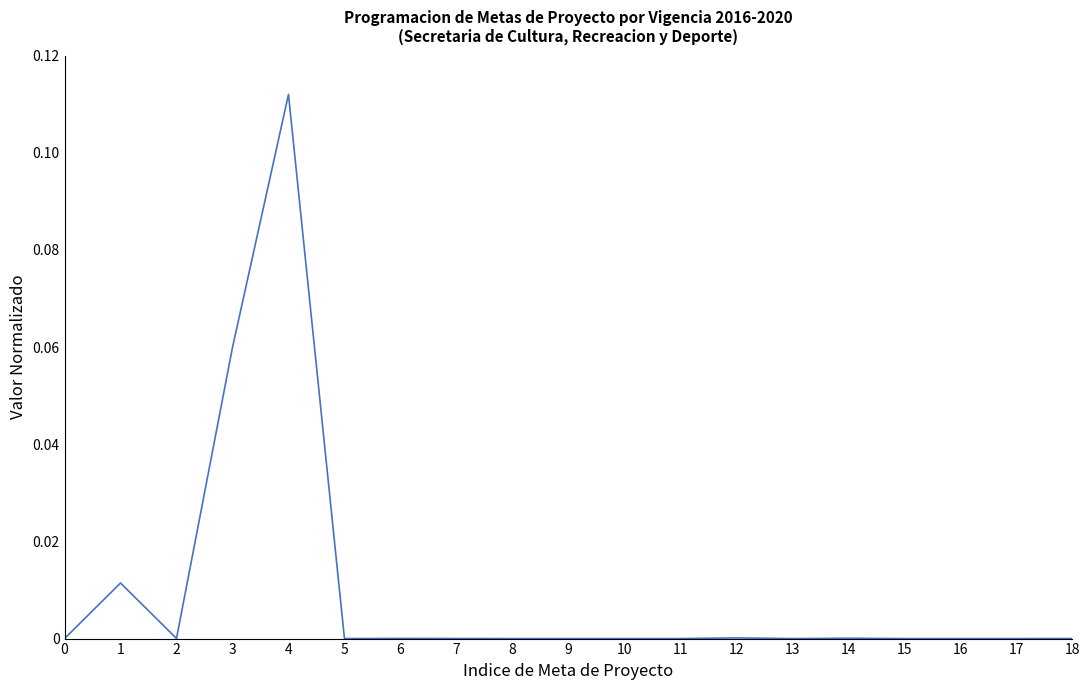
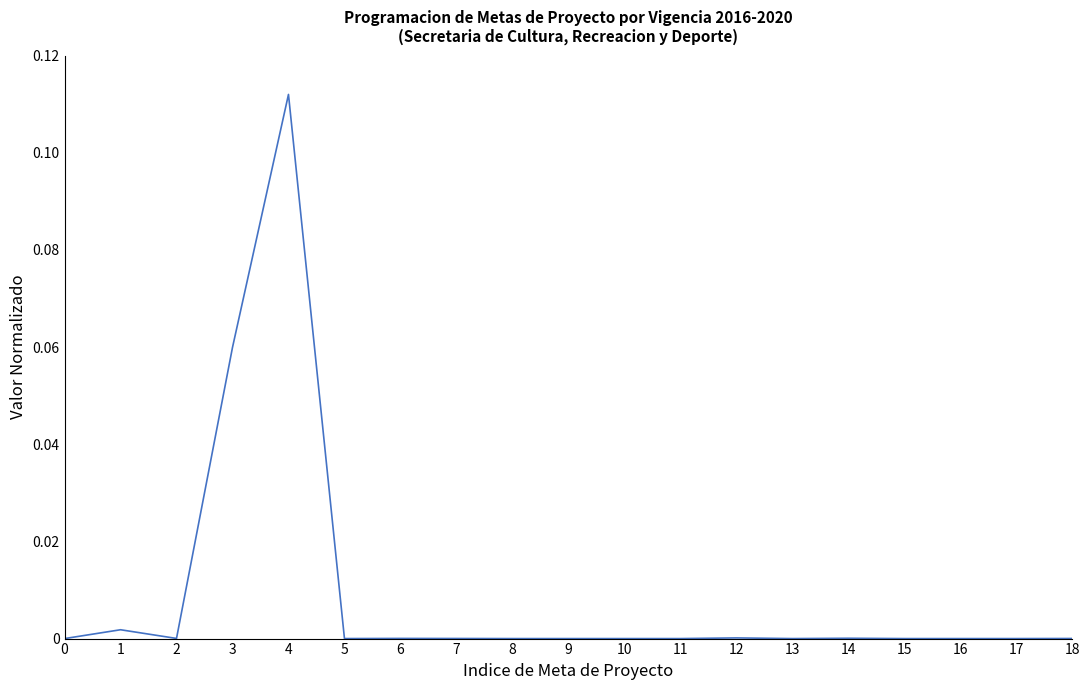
1: 0.011 -> 0.002
